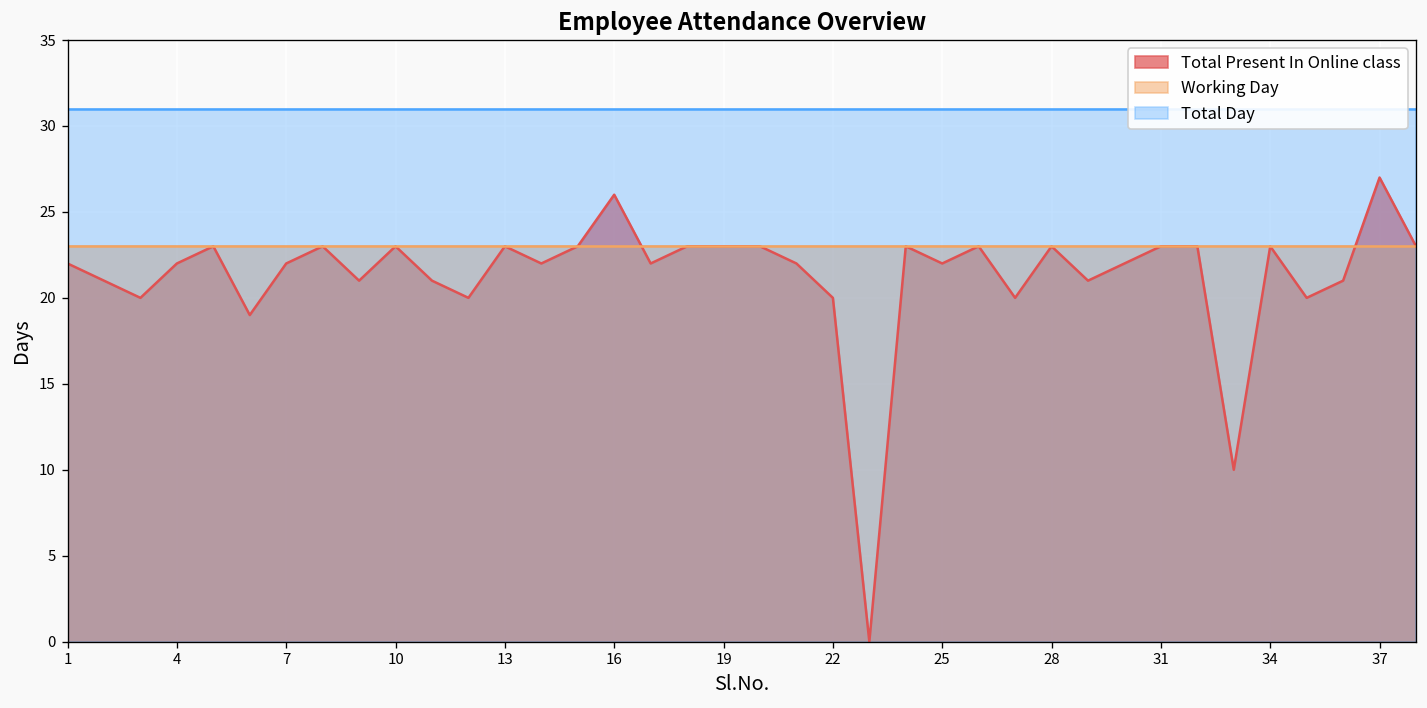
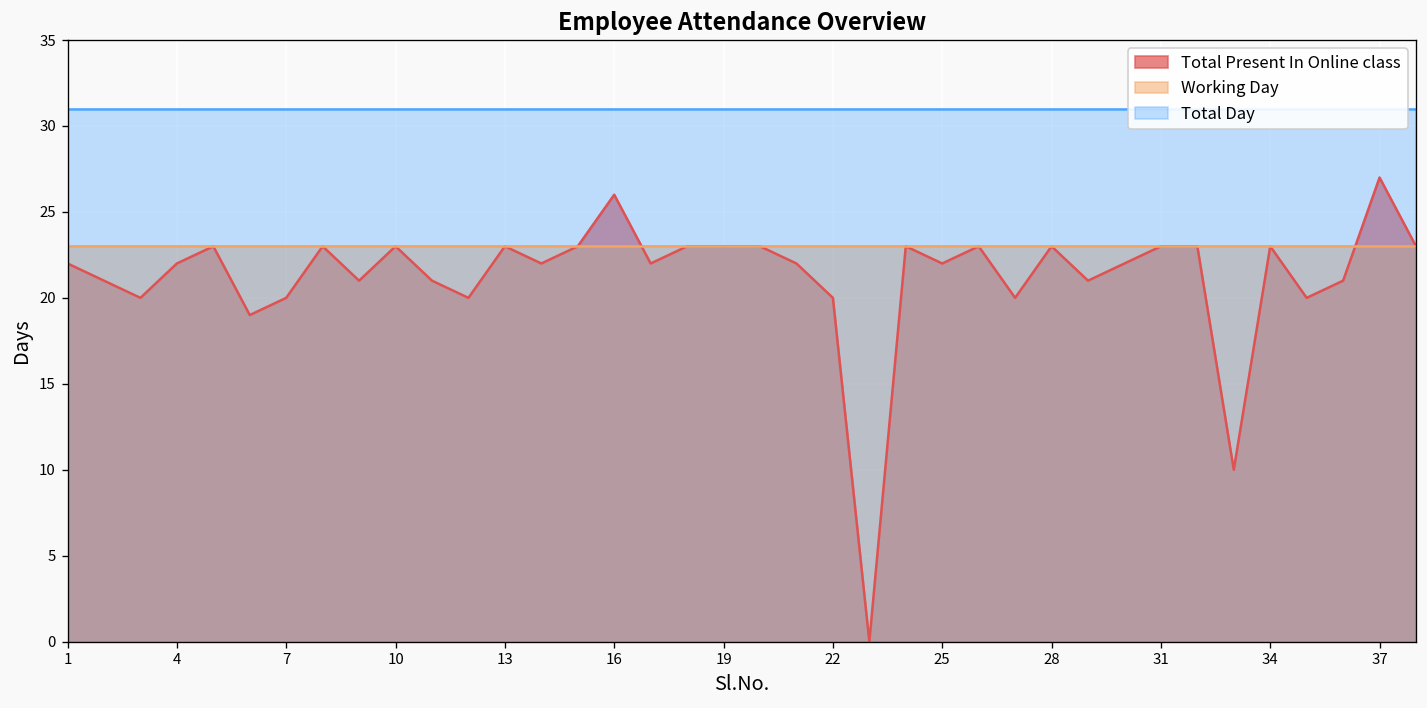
Total Present In Online class, 7: 22 -> 20
